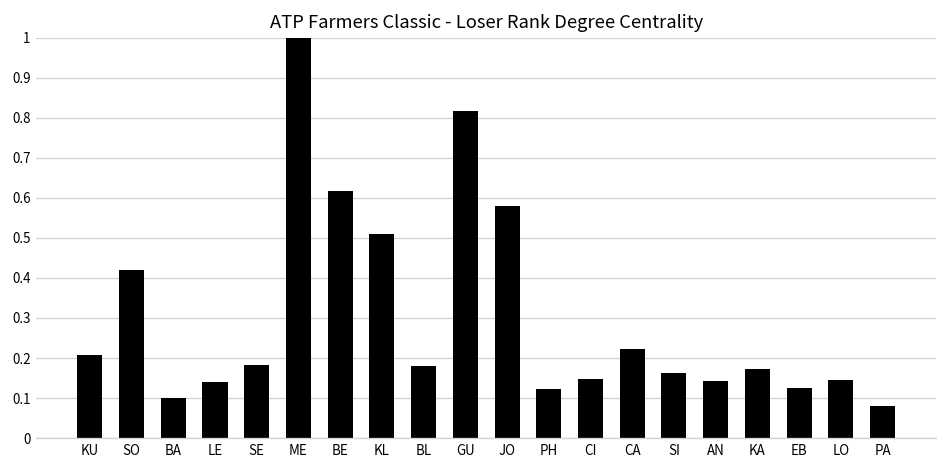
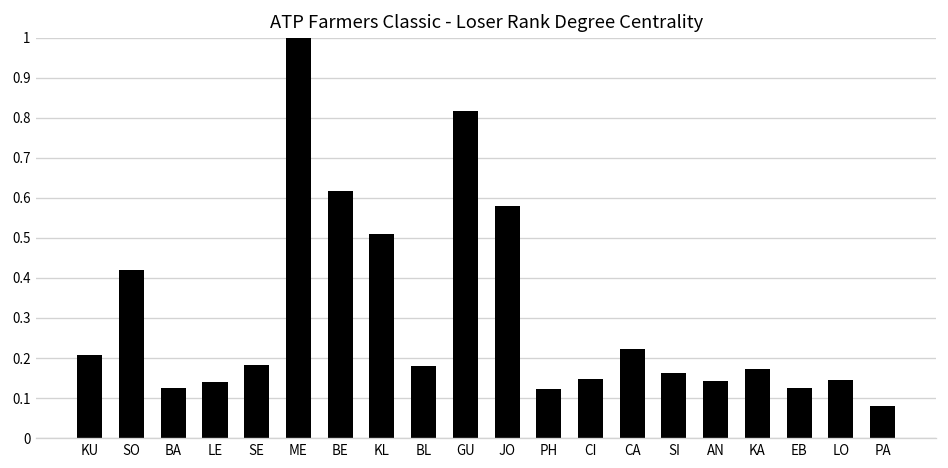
BA: 0.10 -> 0.13
